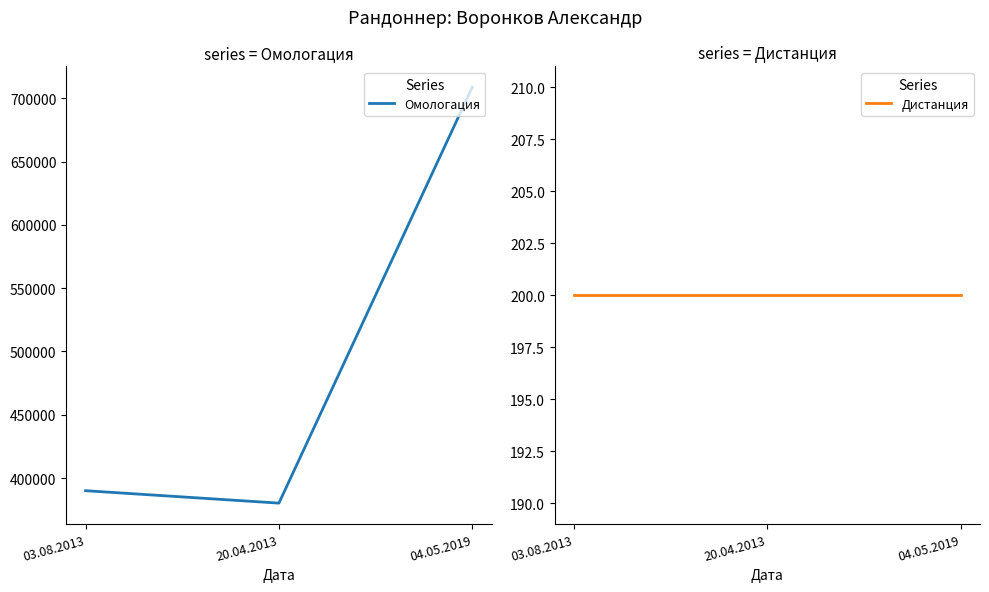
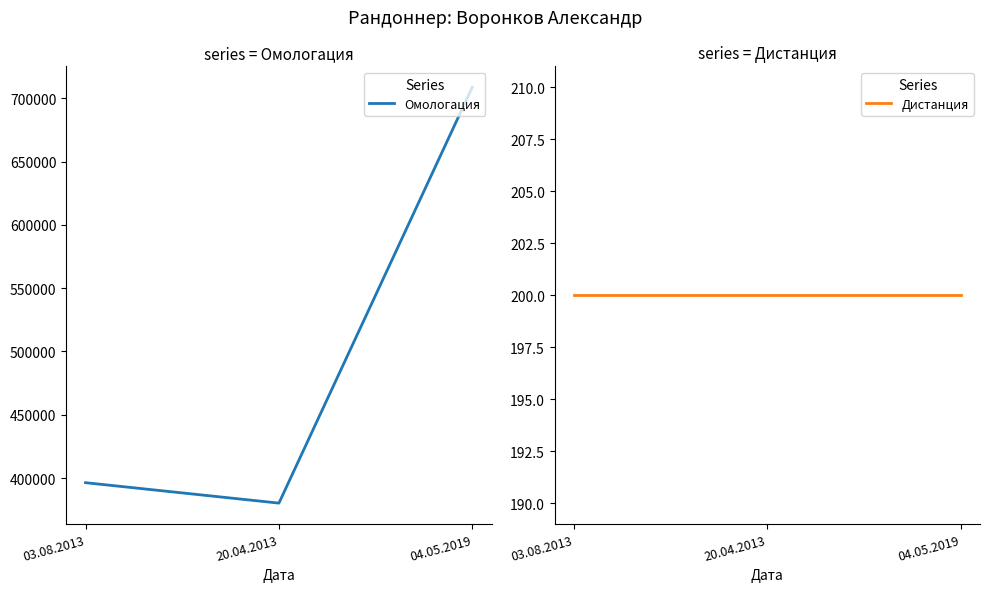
series = Омологация, 03.08.2013: 390000 -> 396000
